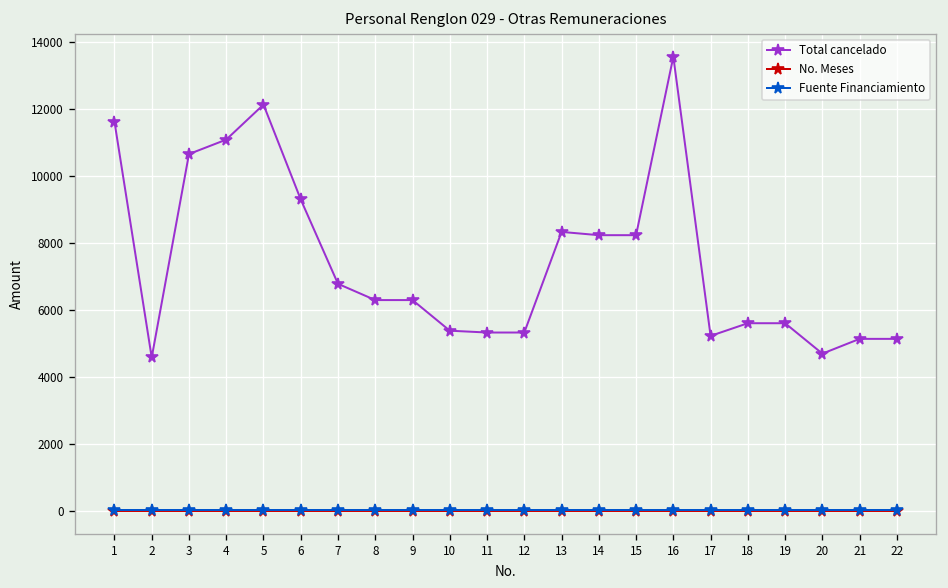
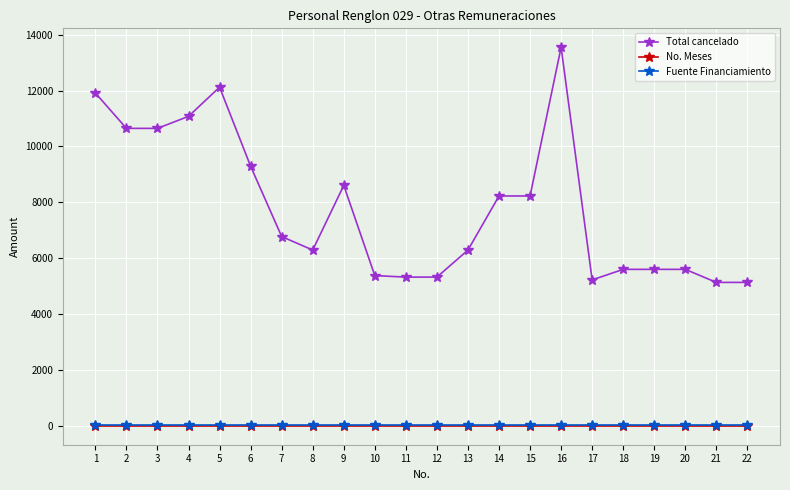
Total cancelado, 1: 11600 -> 11900
Total cancelado, 2: 4600 -> 10600
Total cancelado, 9: 6300 -> 8600
Total cancelado, 13: 8300 -> 6300
Total cancelado, 20: 4700 -> 5600
